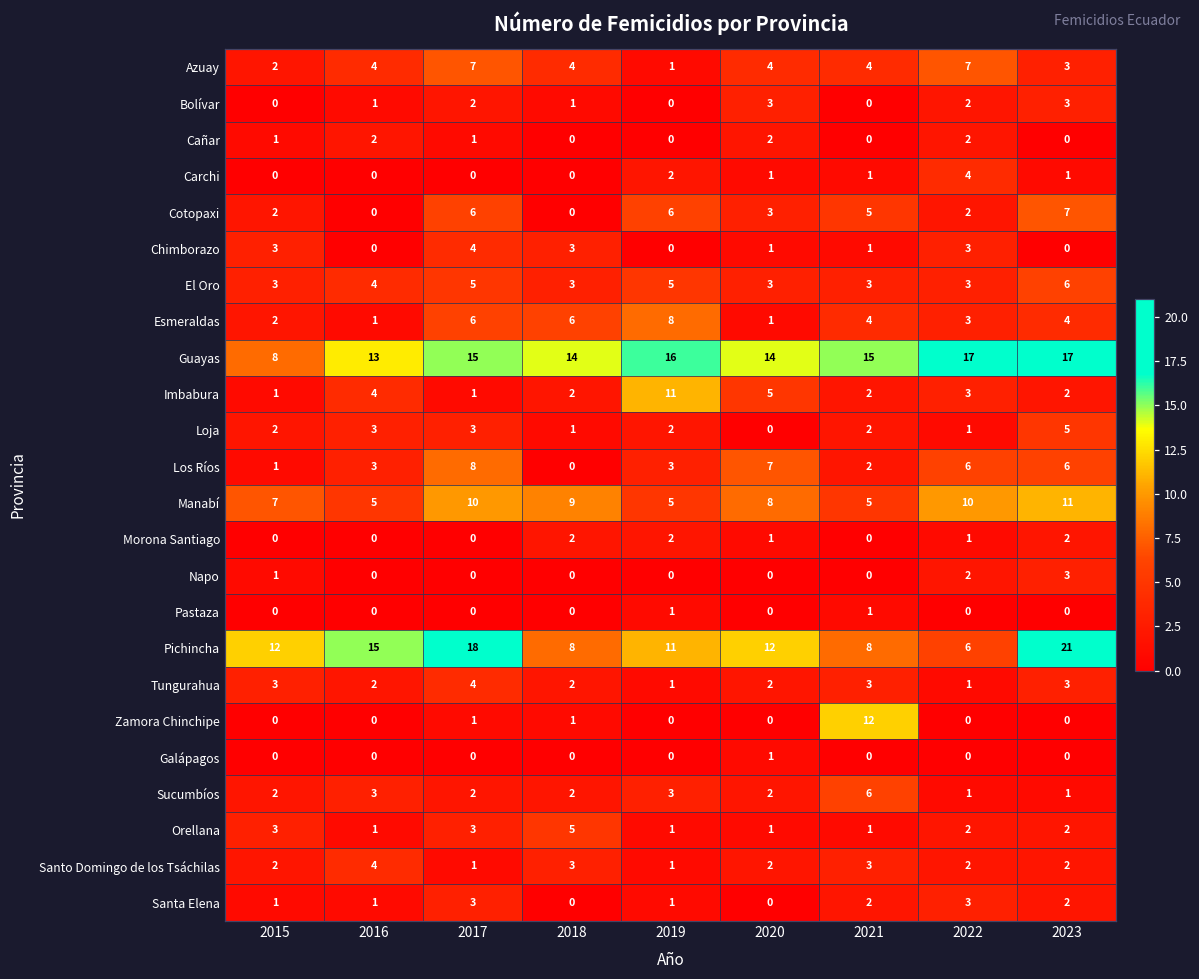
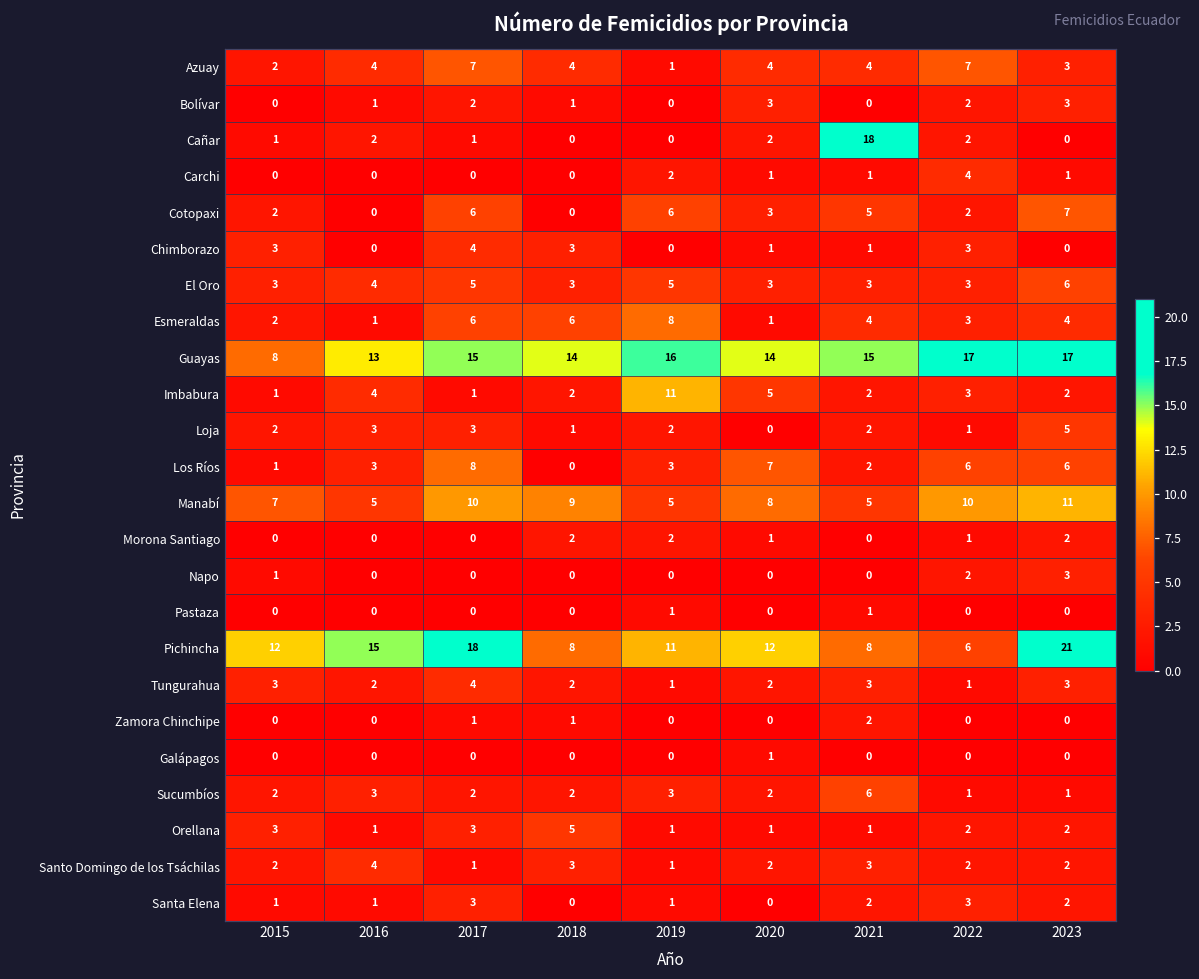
Cañar, 2021: 0 -> 18
Zamora Chinchipe, 2021: 12 -> 2
